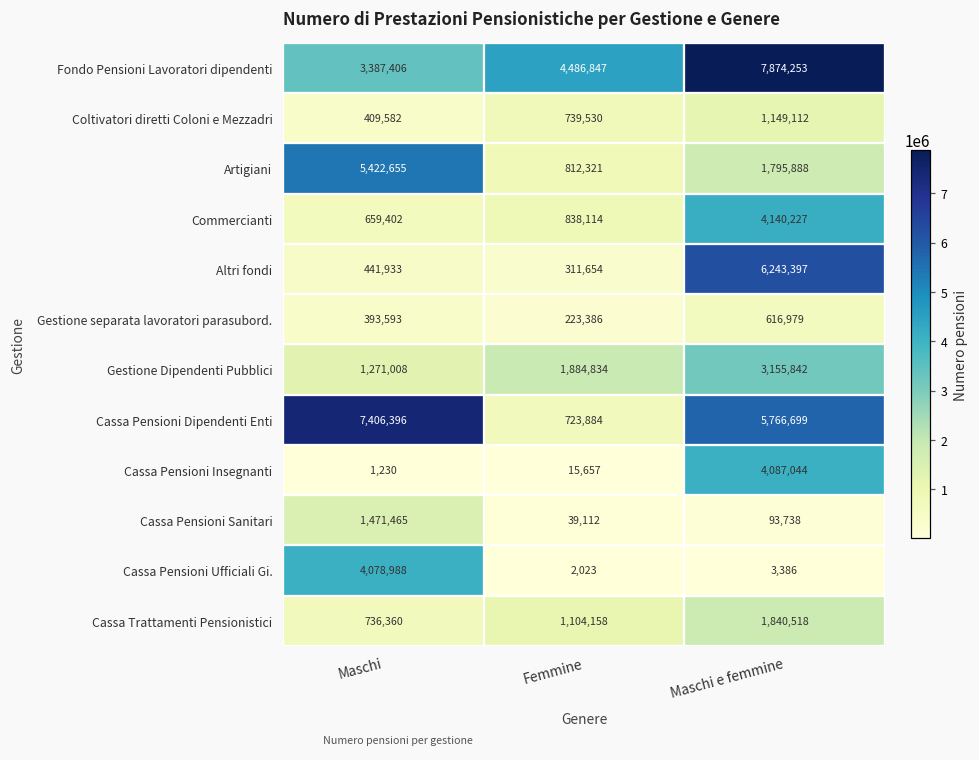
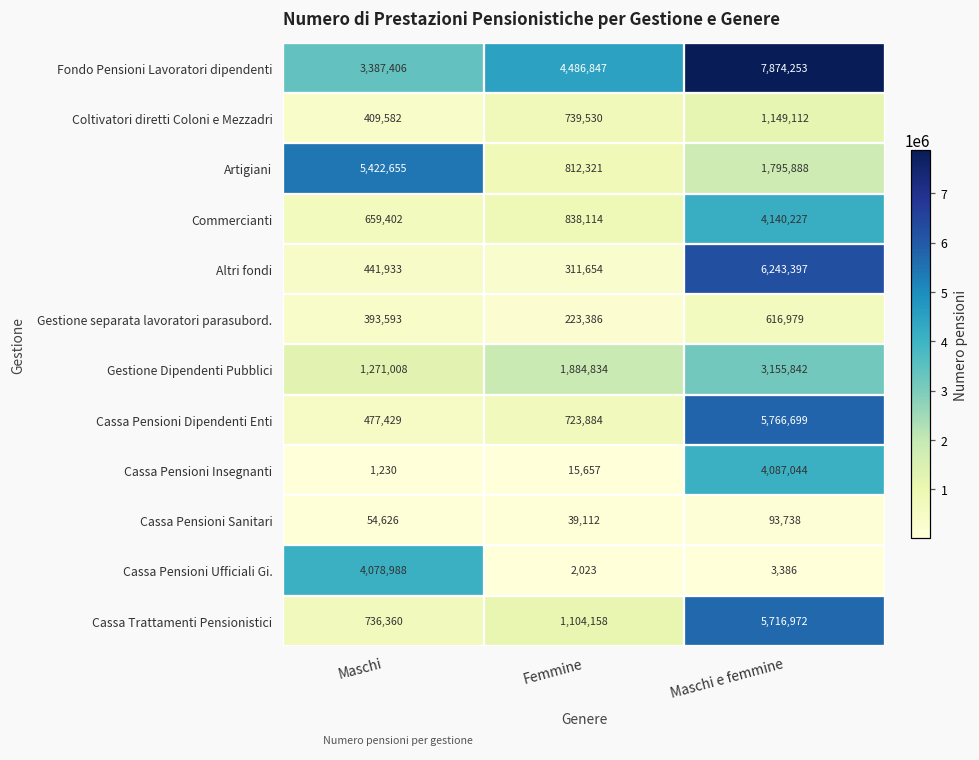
Cassa Pensioni Dipendenti Enti, Maschi: 7,406,396 -> 477,429
Cassa Pensioni Sanitari, Maschi: 1,471,465 -> 54,626
Cassa Trattamenti Pensionistici, Maschi e femmine: 1,840,518 -> 5,716,972
